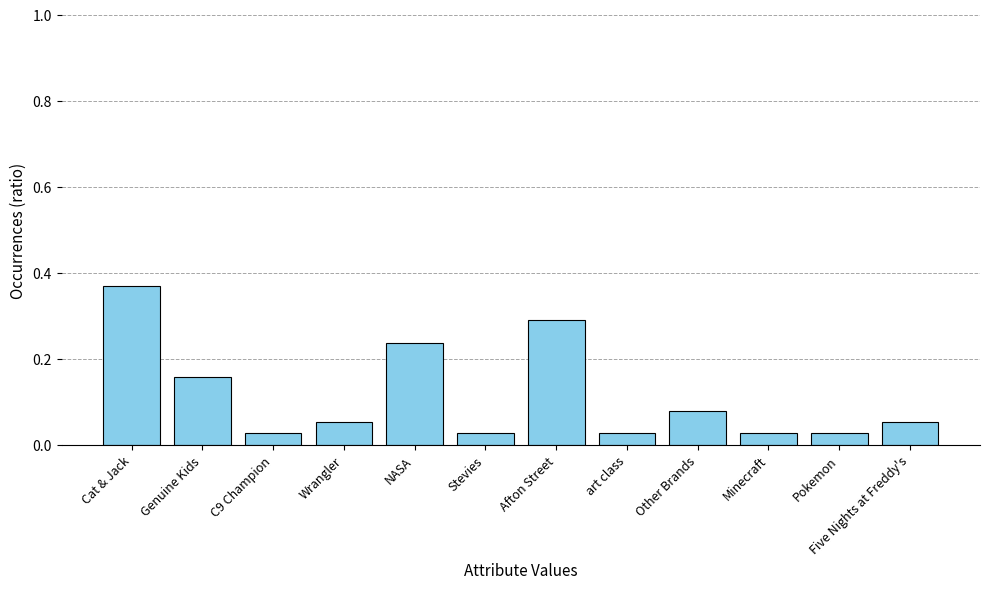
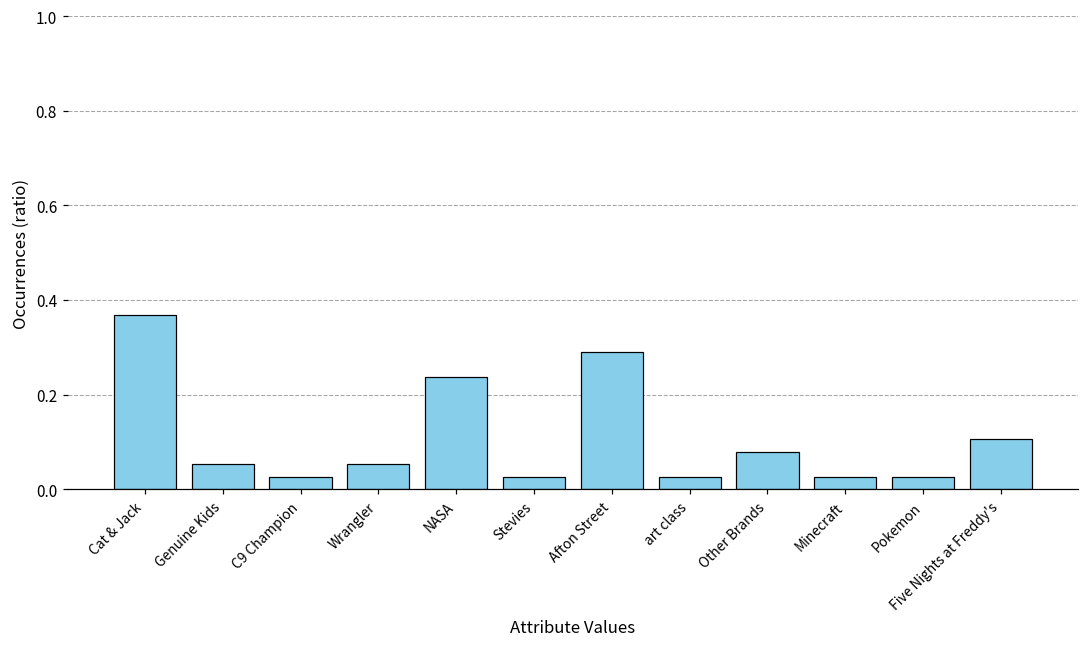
Genuine Kids: 0.16 -> 0.05
Five Nights at Freddy's: 0.05 -> 0.11
